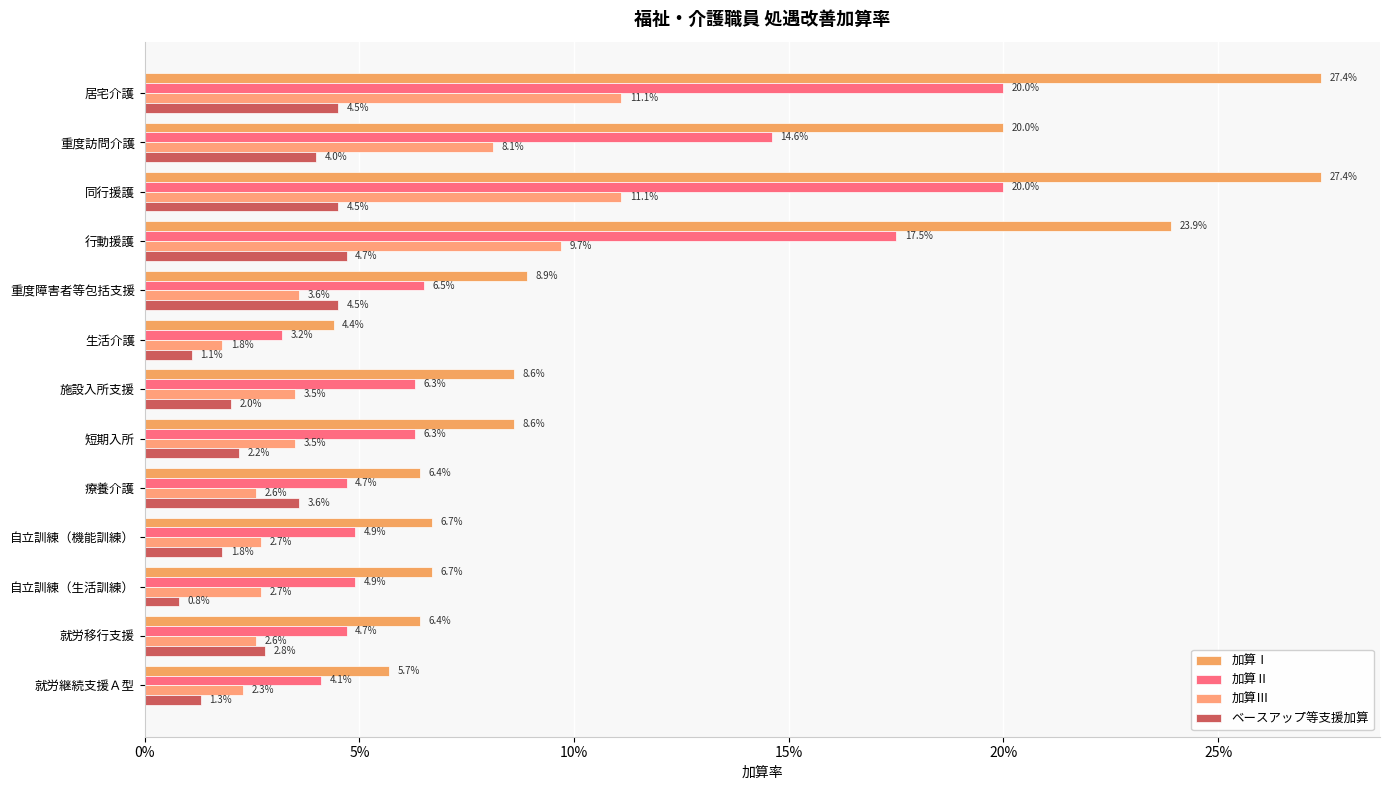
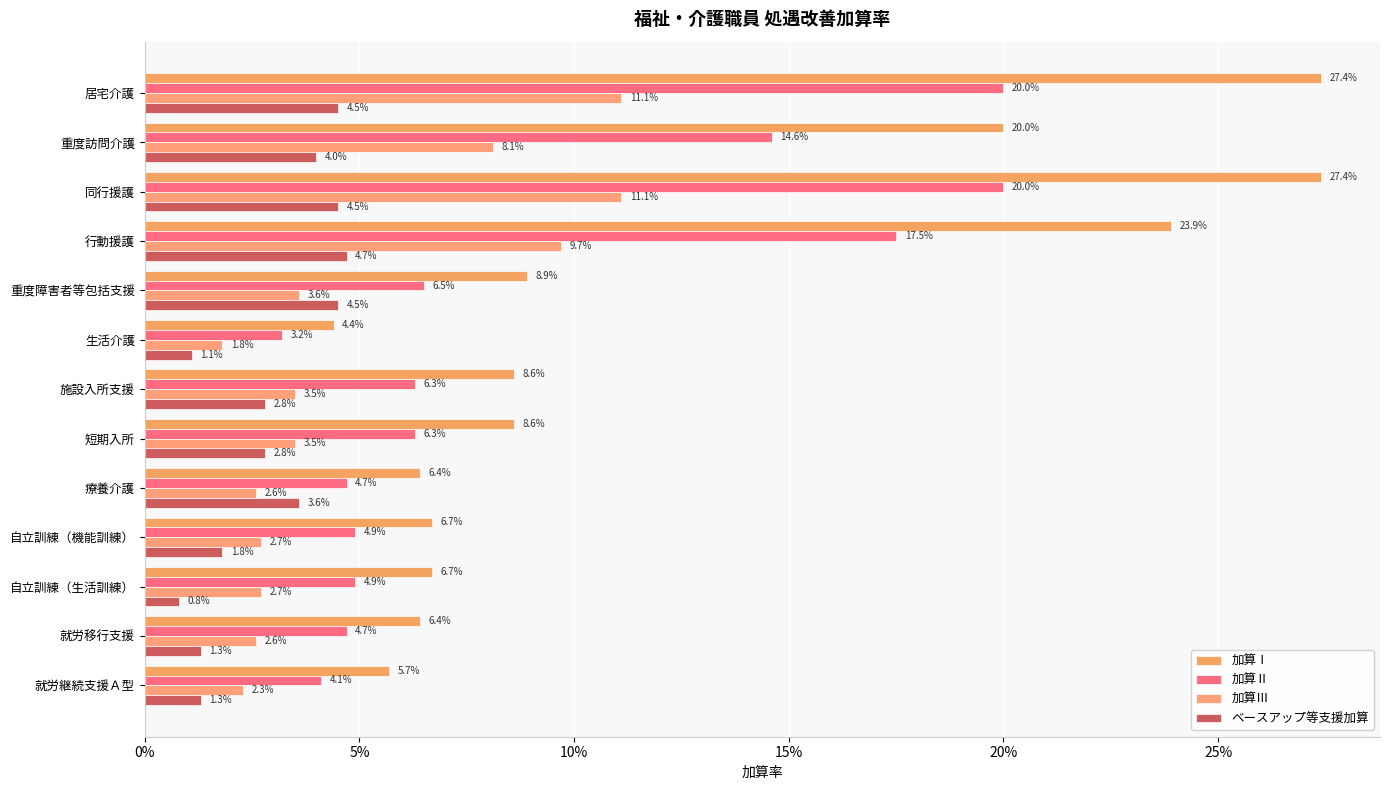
ベースアップ等支援加算, 施設入所支援: 2.0% -> 2.8%
ベースアップ等支援加算, 短期入所: 2.2% -> 2.8%
ベースアップ等支援加算, 就労移行支援: 2.8% -> 1.3%
